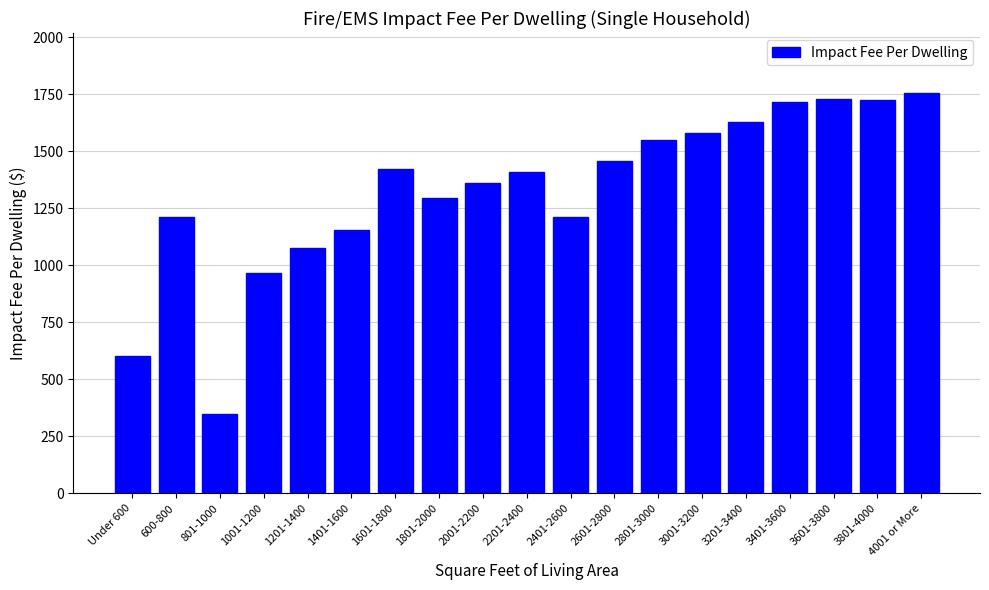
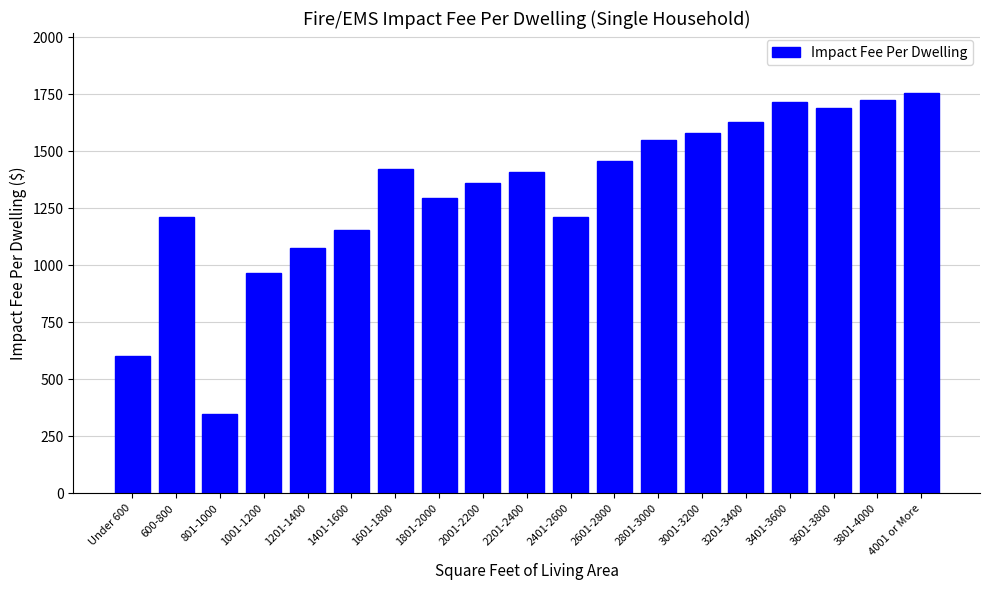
3601-3800: 1730 -> 1690
